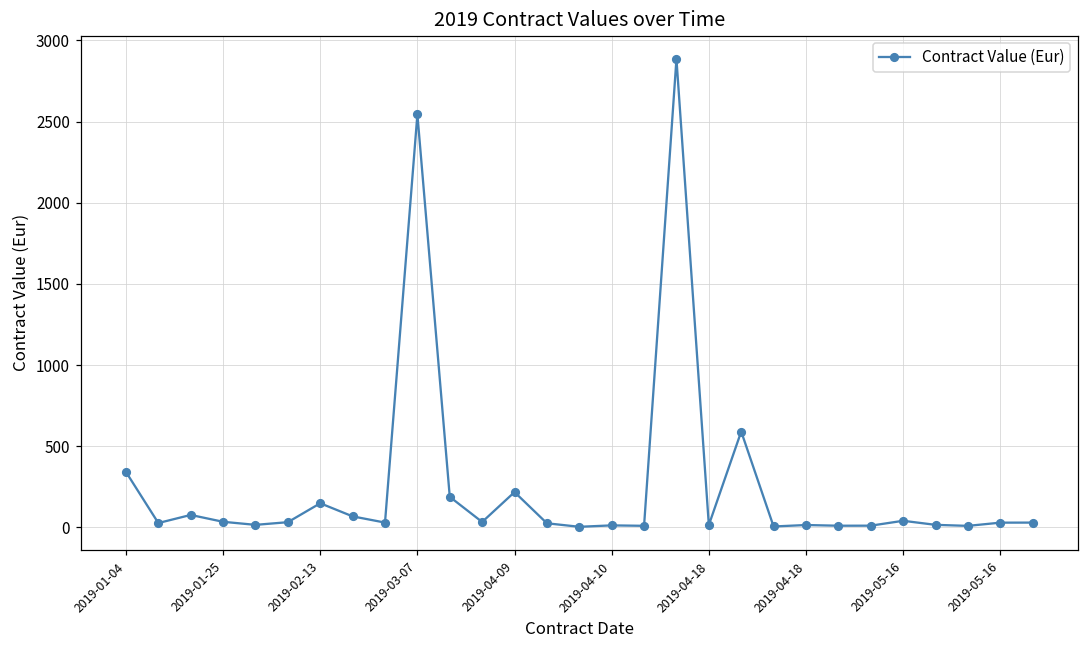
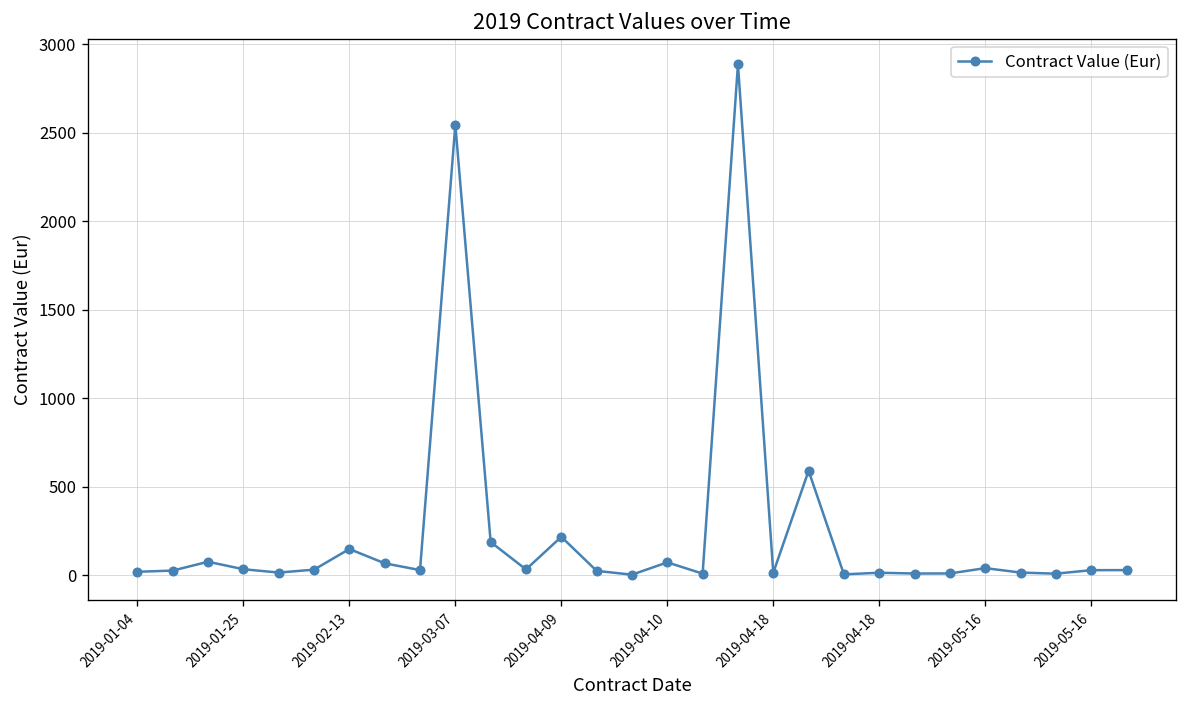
2019-01-04: 340 -> 20
2019-04-10: 10 -> 70
